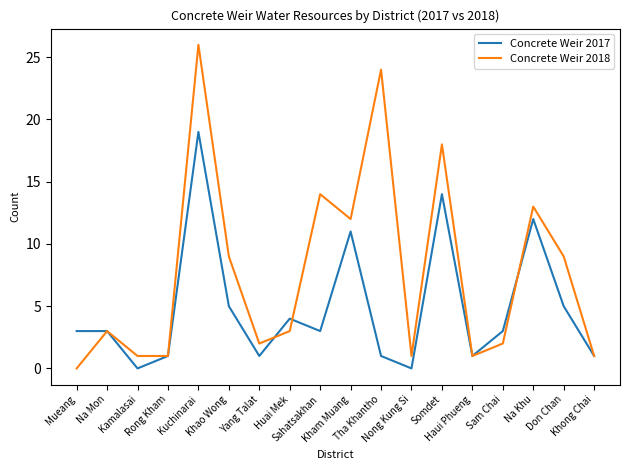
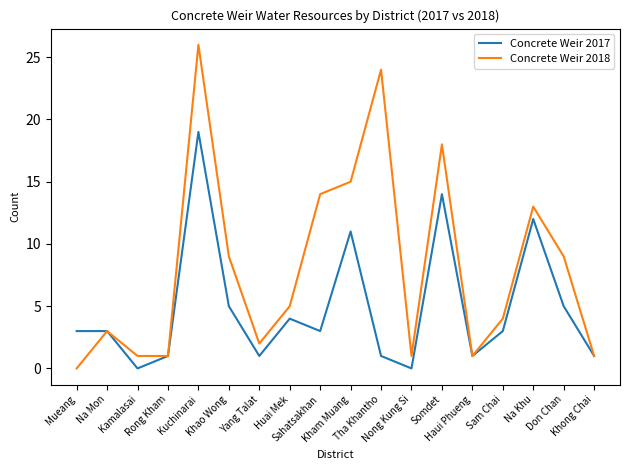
Concrete Weir 2018, Huai Mek: 3 -> 5
Concrete Weir 2018, Kham Muang: 12 -> 15
Concrete Weir 2018, Sam Chai: 2 -> 4
